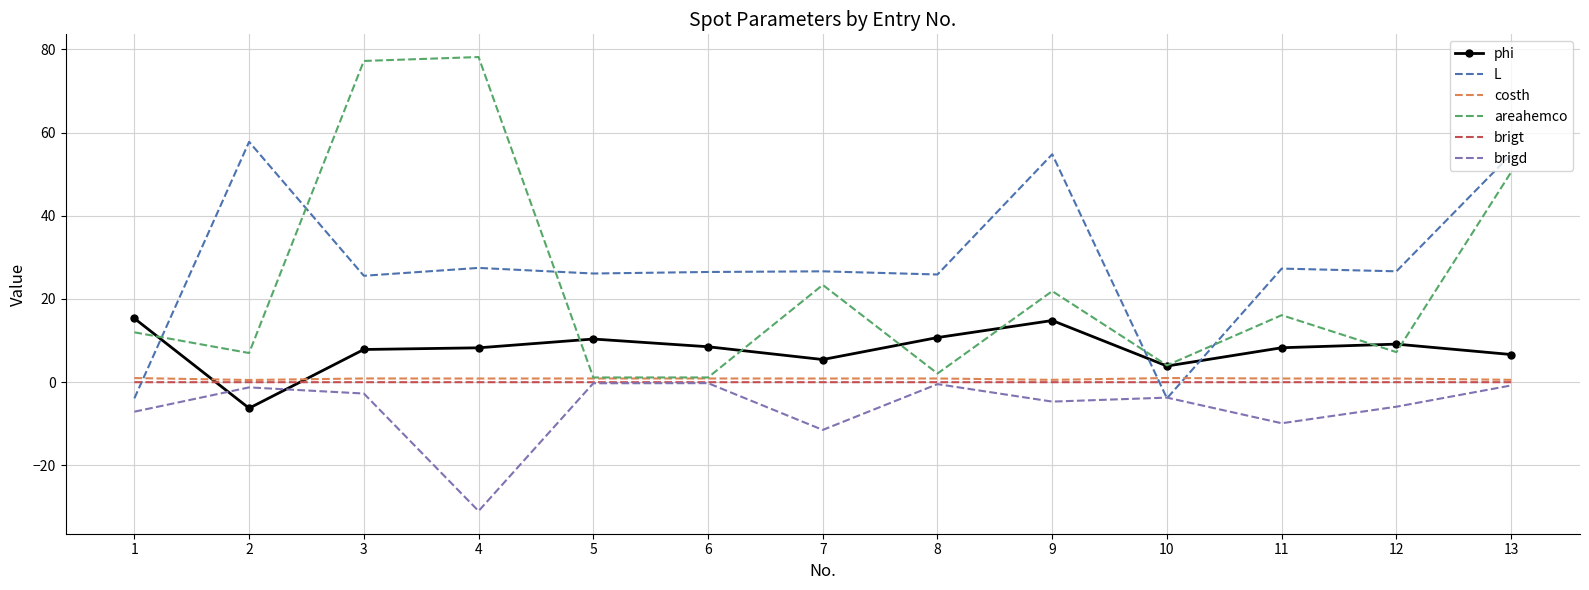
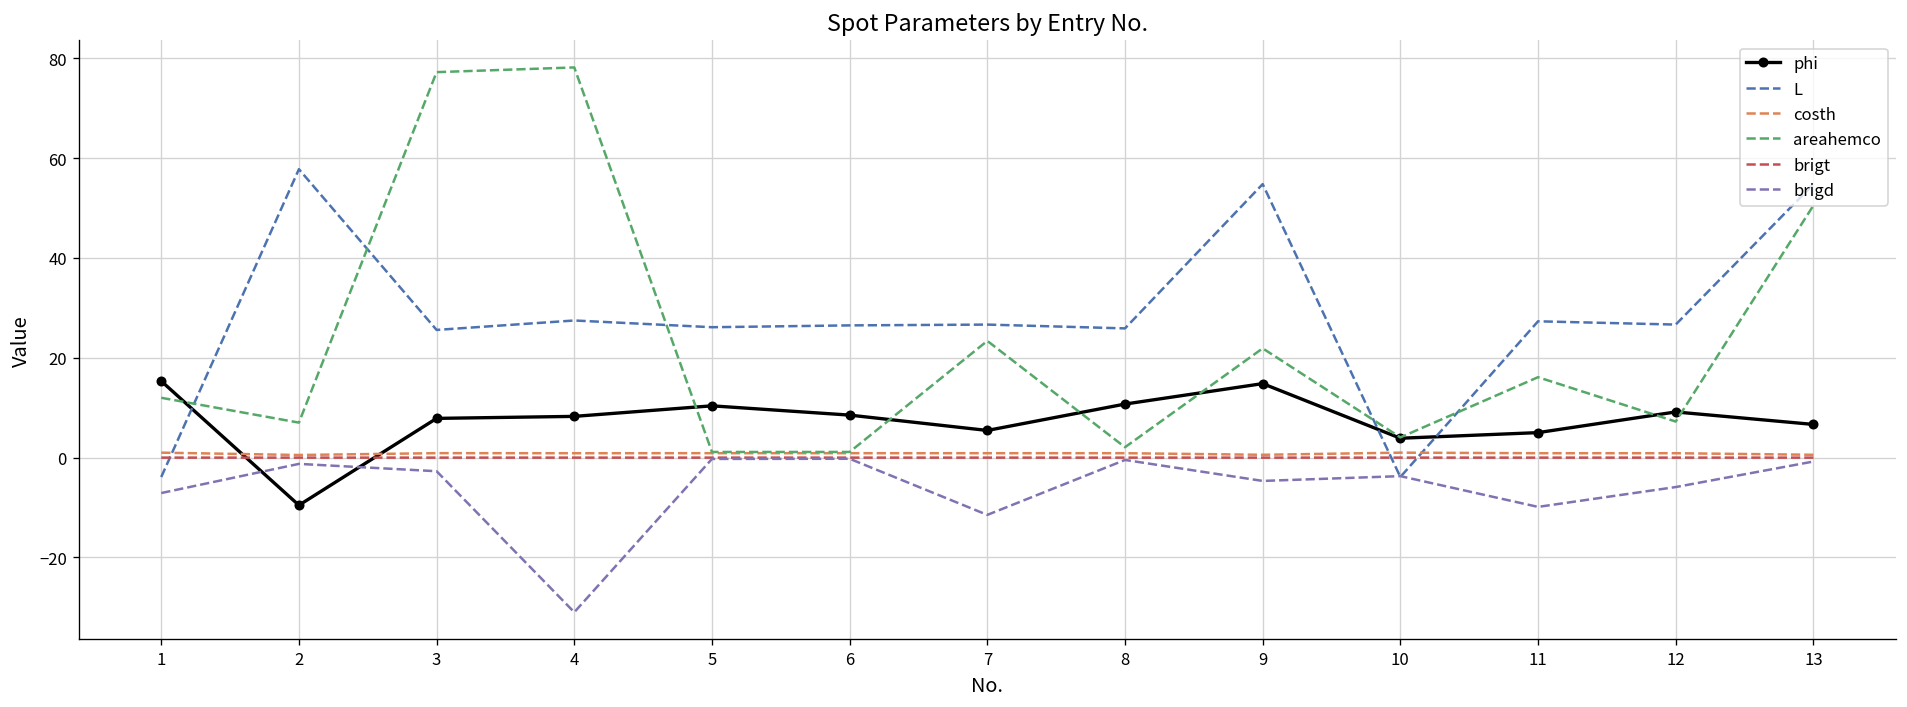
phi, 2: -6 -> -10
phi, 11: 8 -> 5
